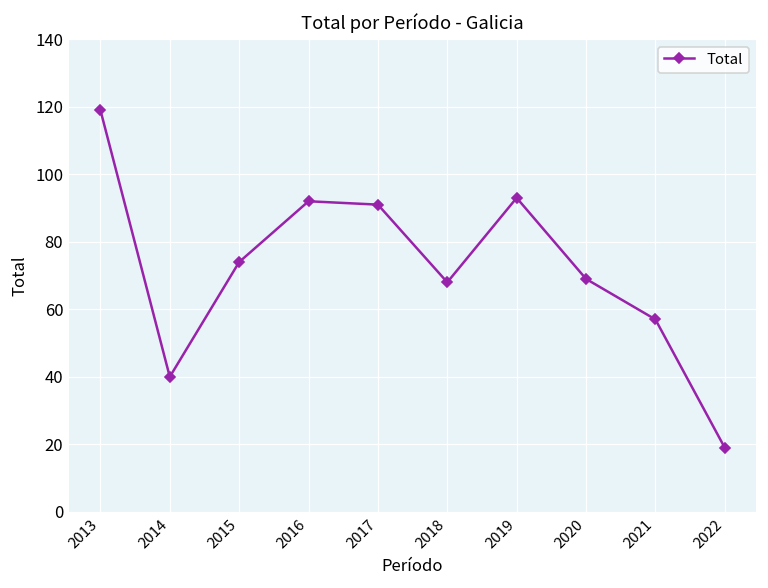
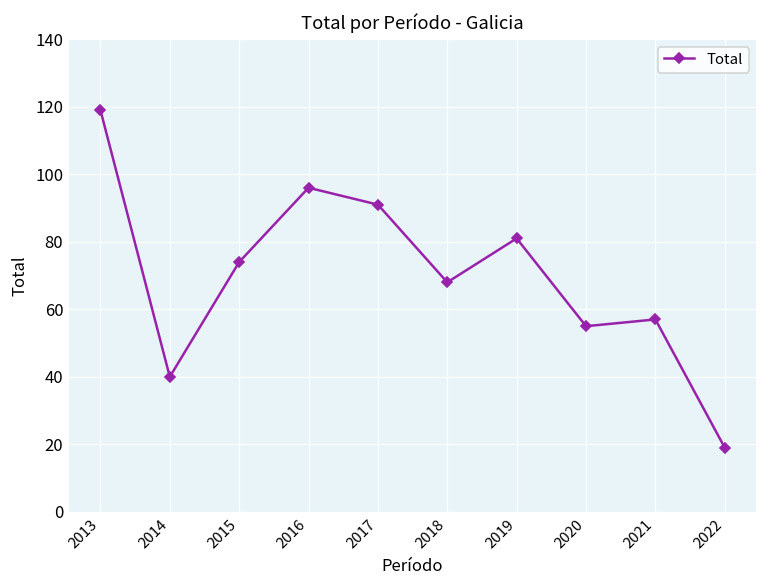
2016: 92 -> 96
2019: 93 -> 81
2020: 69 -> 55
